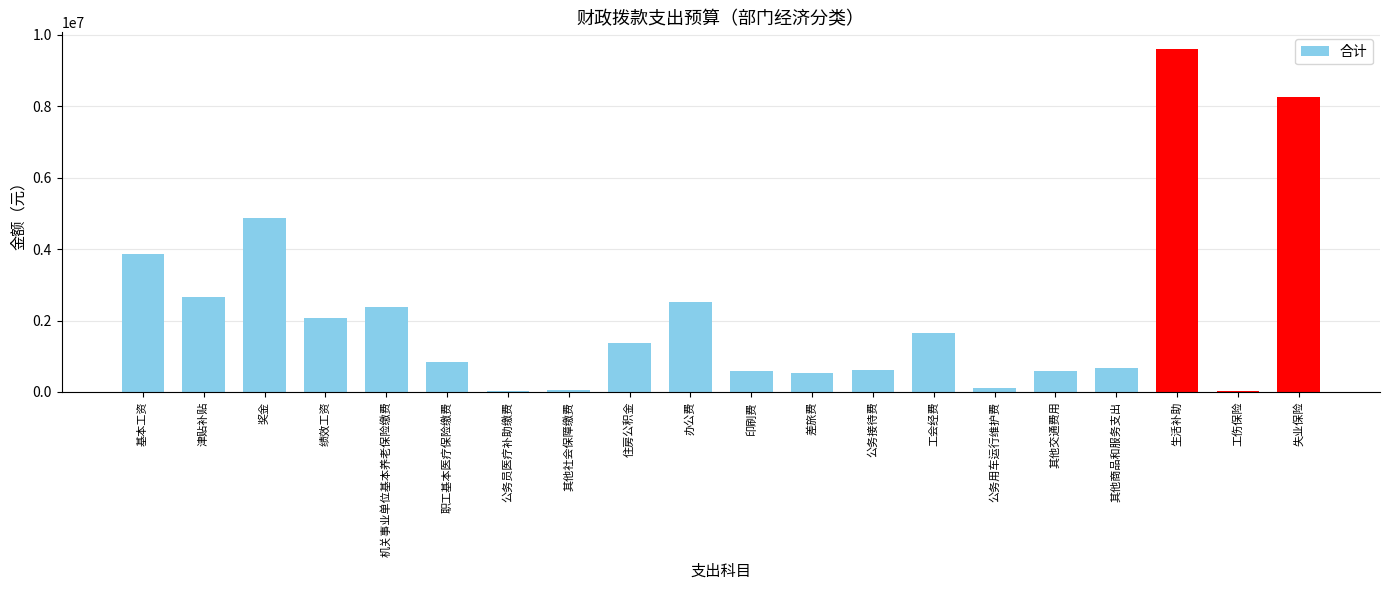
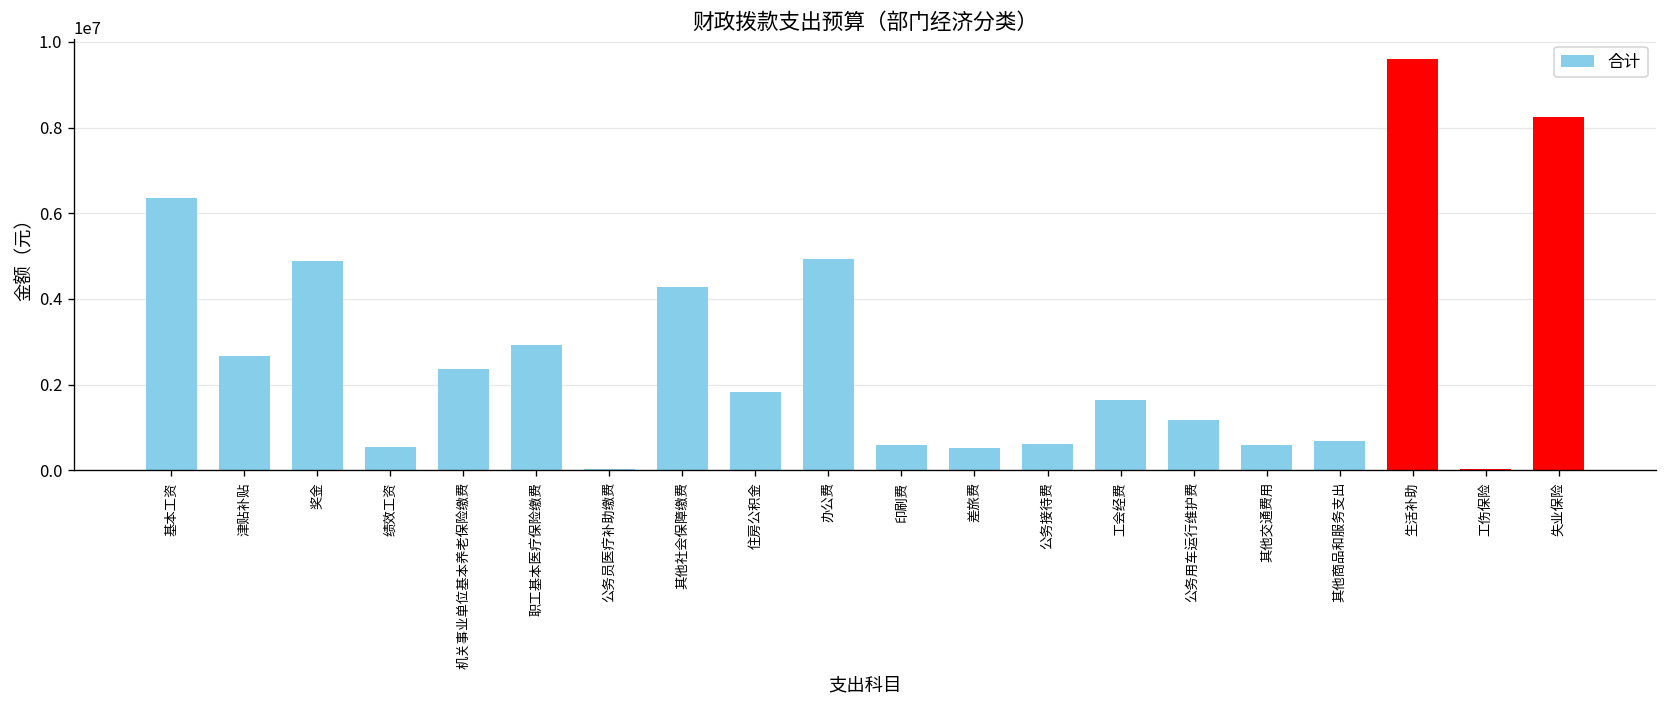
基本工资: 3900000 -> 6400000
绩效工资: 2100000 -> 500000
职工基本医疗保险缴费: 800000 -> 2900000
其他社会保障缴费: 100000 -> 4300000
住房公积金: 1400000 -> 1800000
办公费: 2500000 -> 4900000
公务用车运行维护费: 100000 -> 1200000
